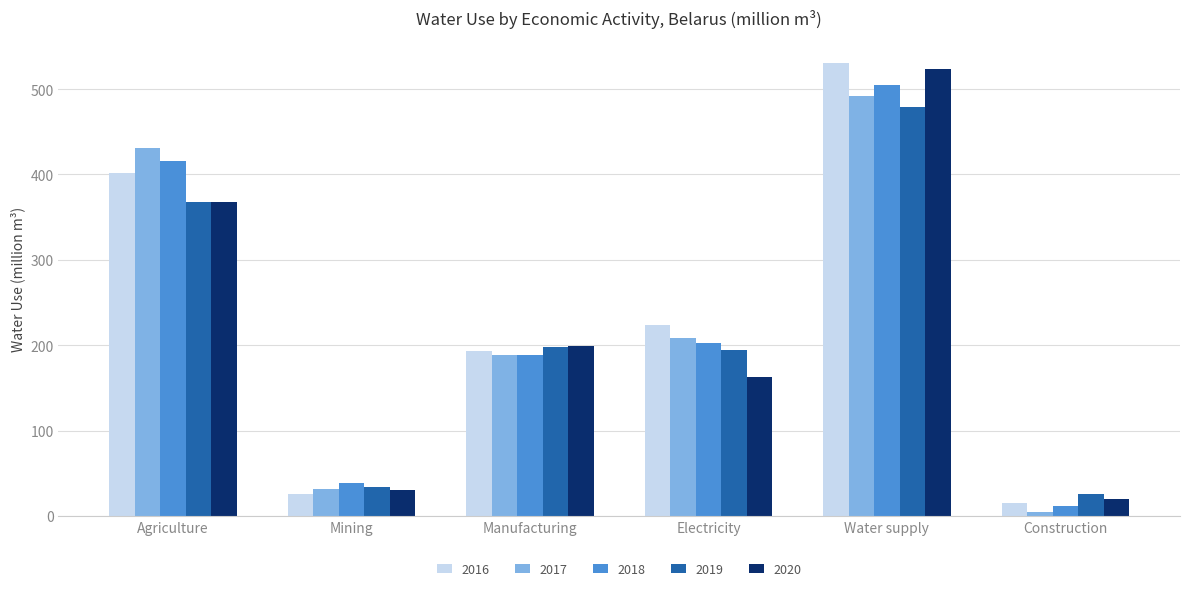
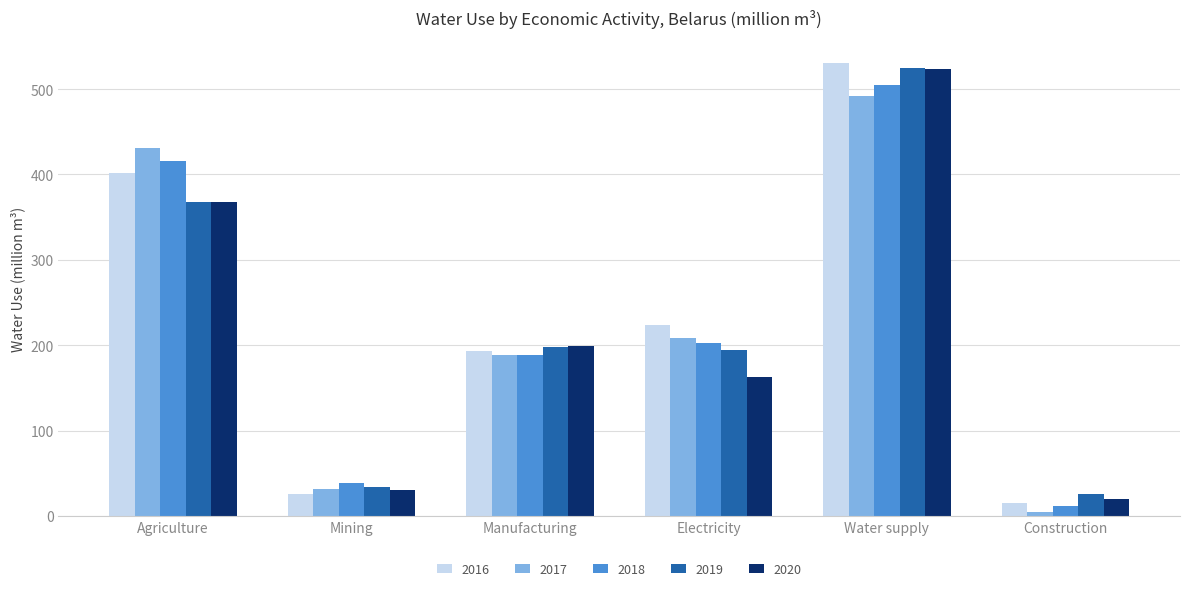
2019, Water supply: 480 -> 530
